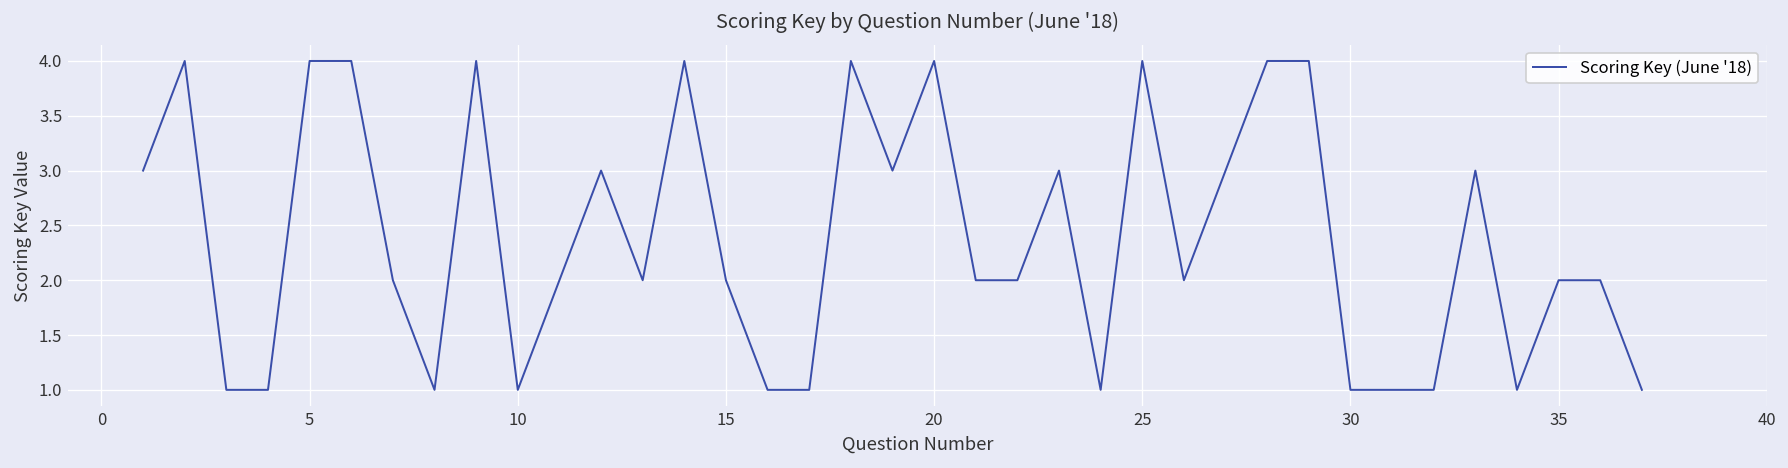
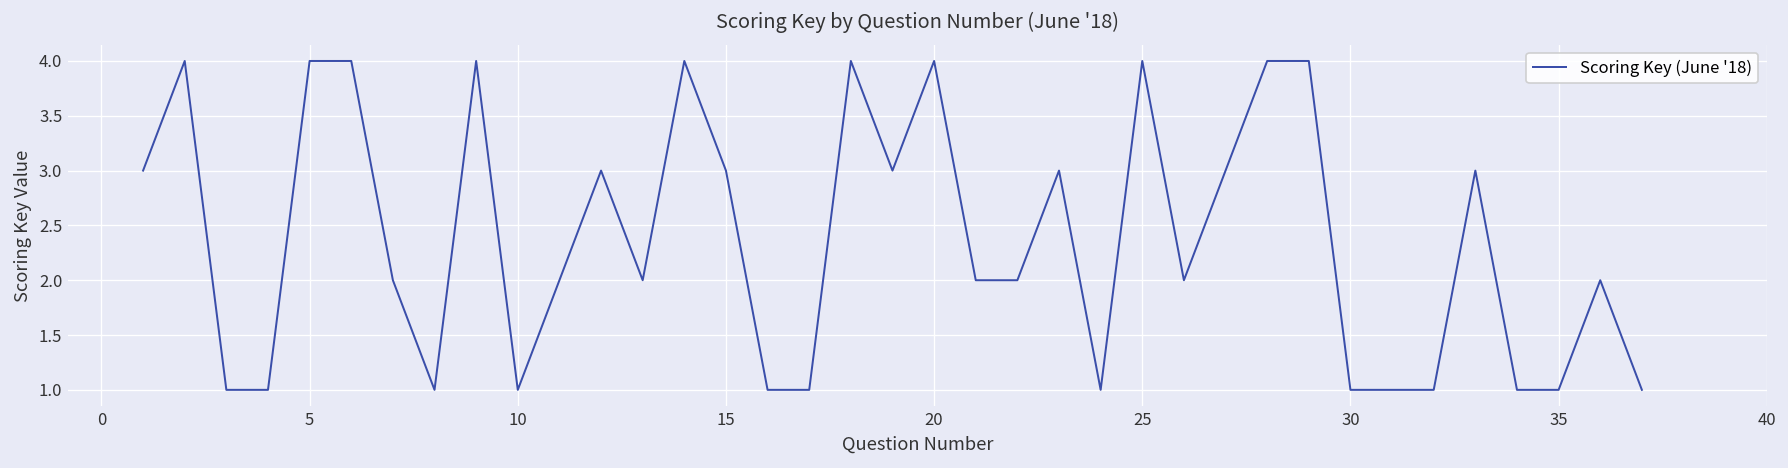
15: 2 -> 3
35: 2 -> 1
